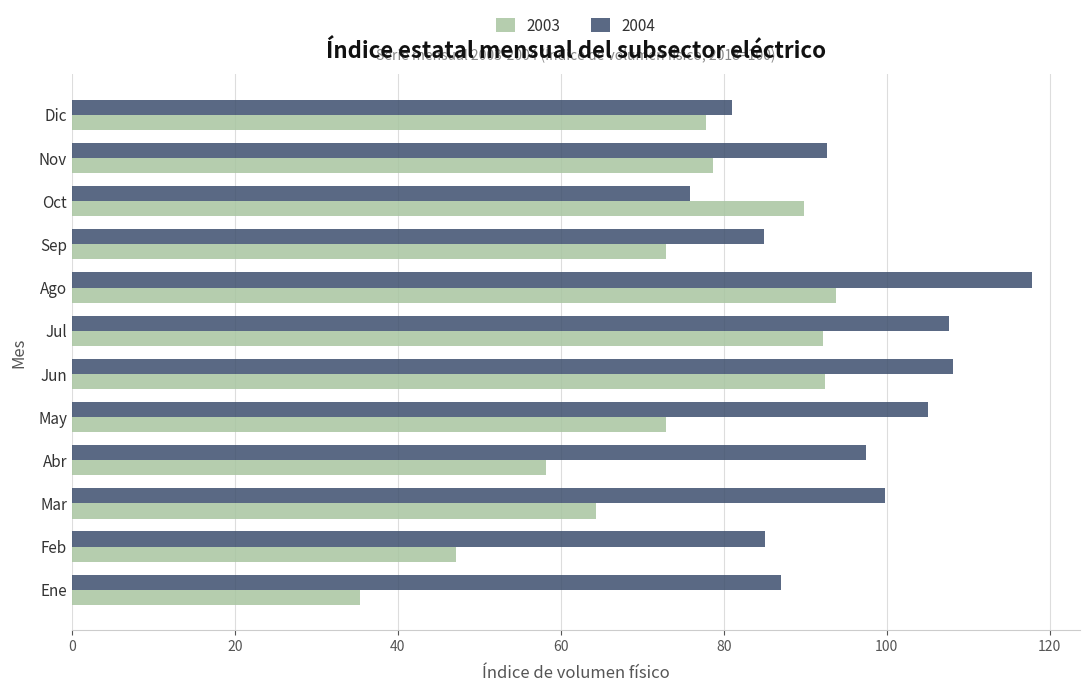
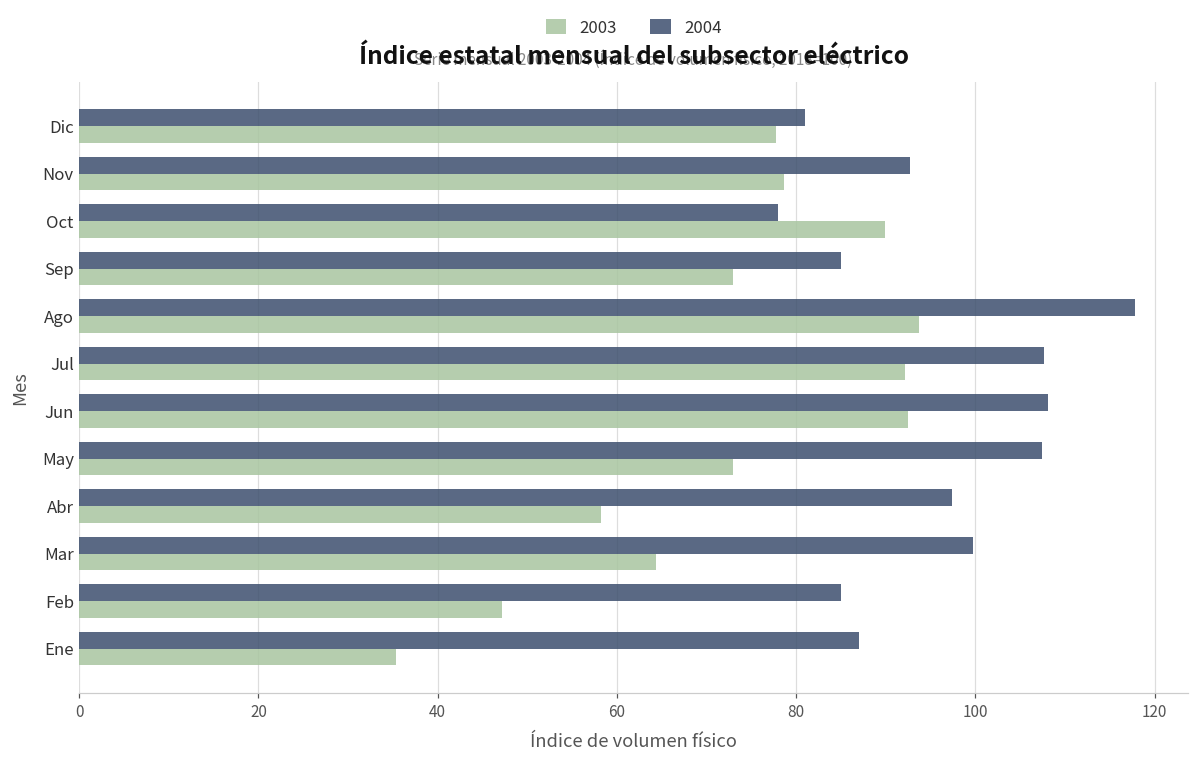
2004, Oct: 76 -> 78
2004, May: 105 -> 107
